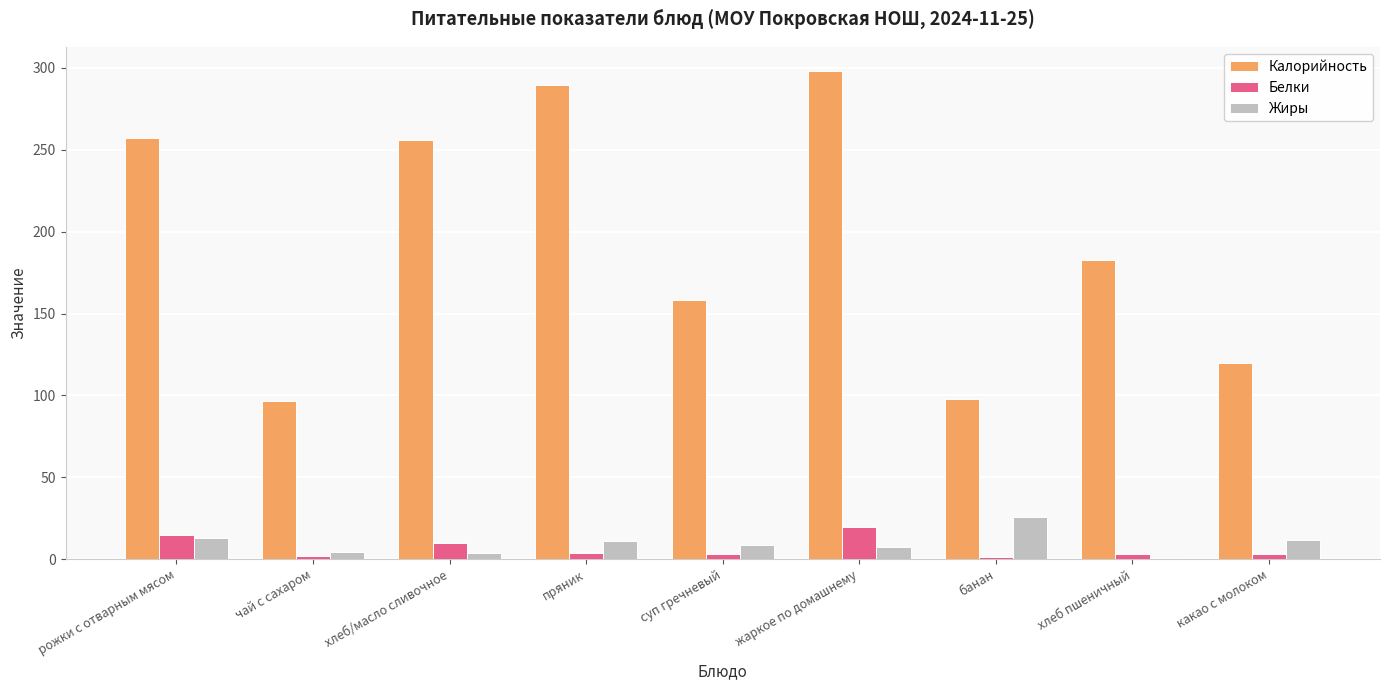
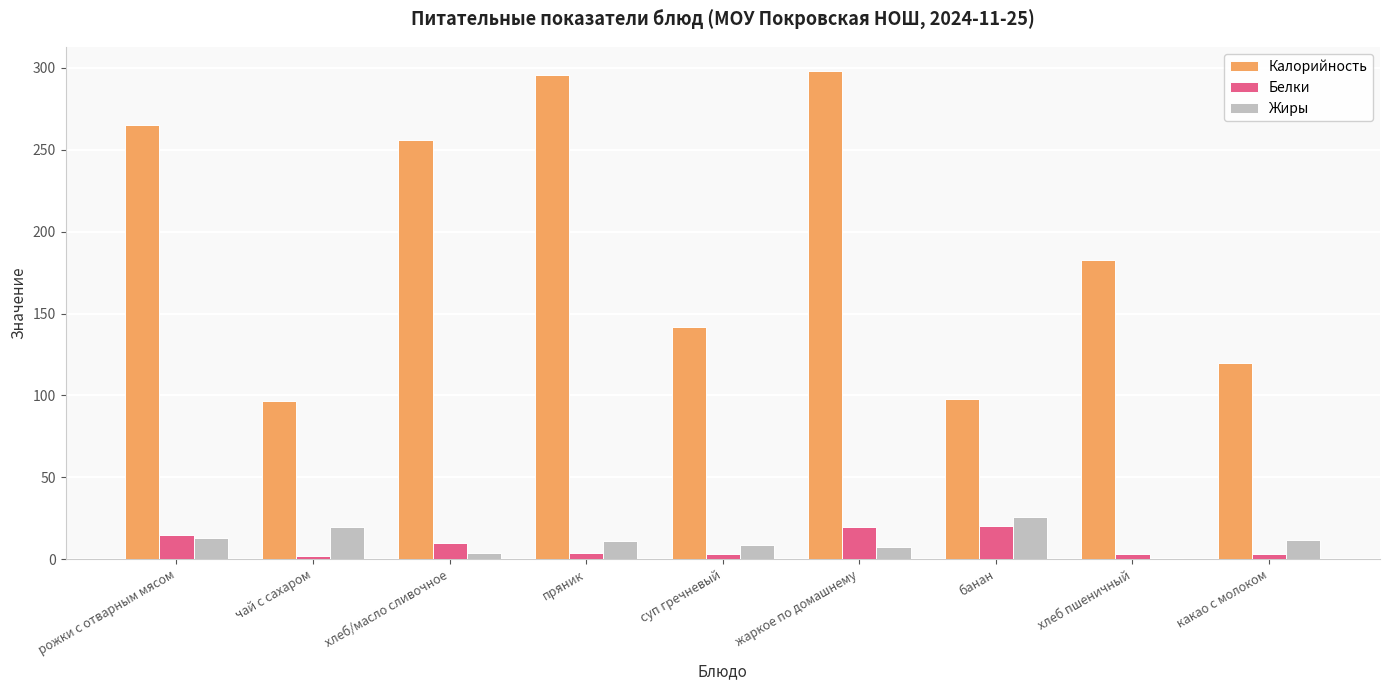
Калорийность, рожки с отварным мясом: 257 -> 265
Жиры, чай с сахаром: 5 -> 20
Калорийность, пряник: 290 -> 296
Калорийность, суп гречневый: 158 -> 142
Белки, банан: 2 -> 20
